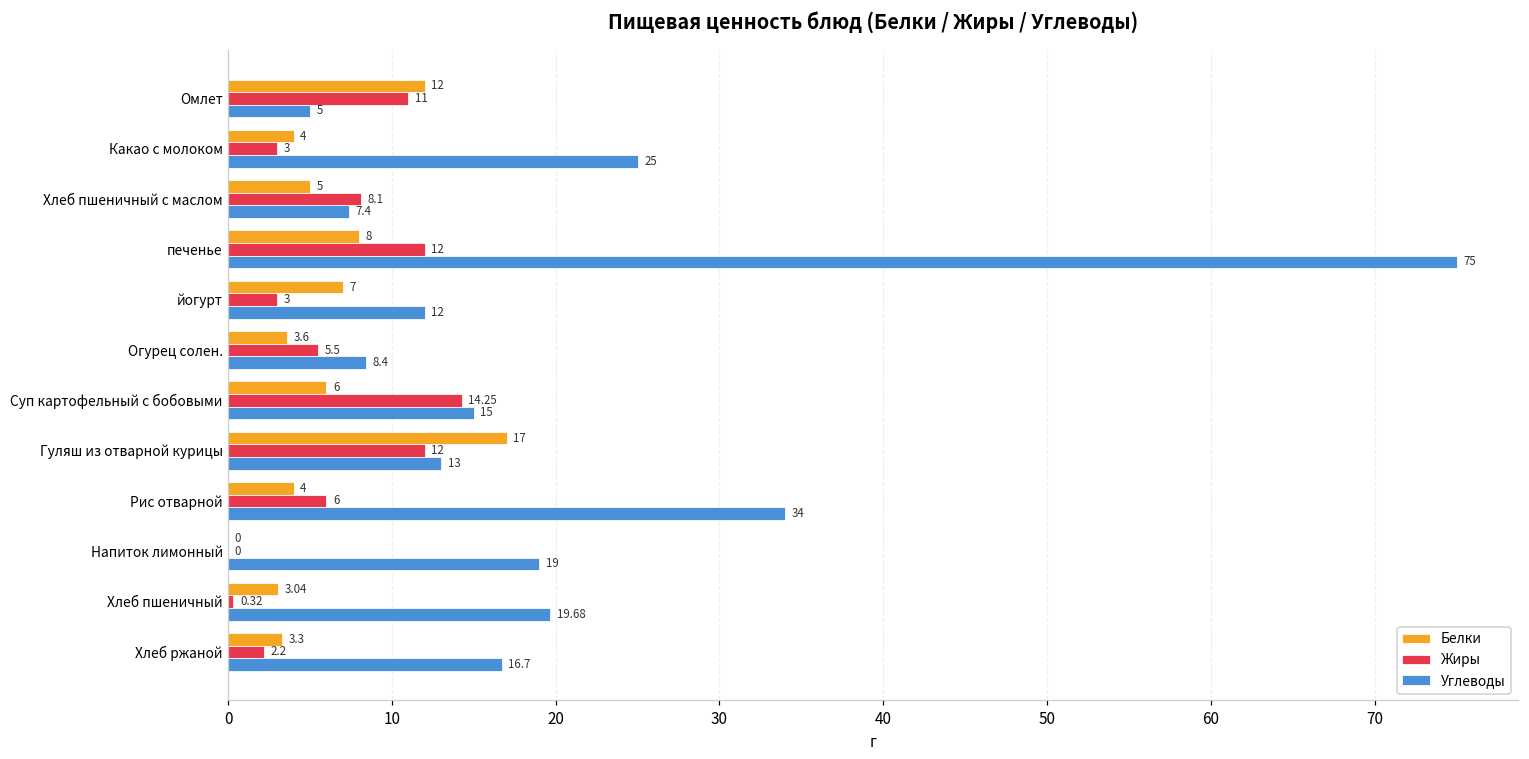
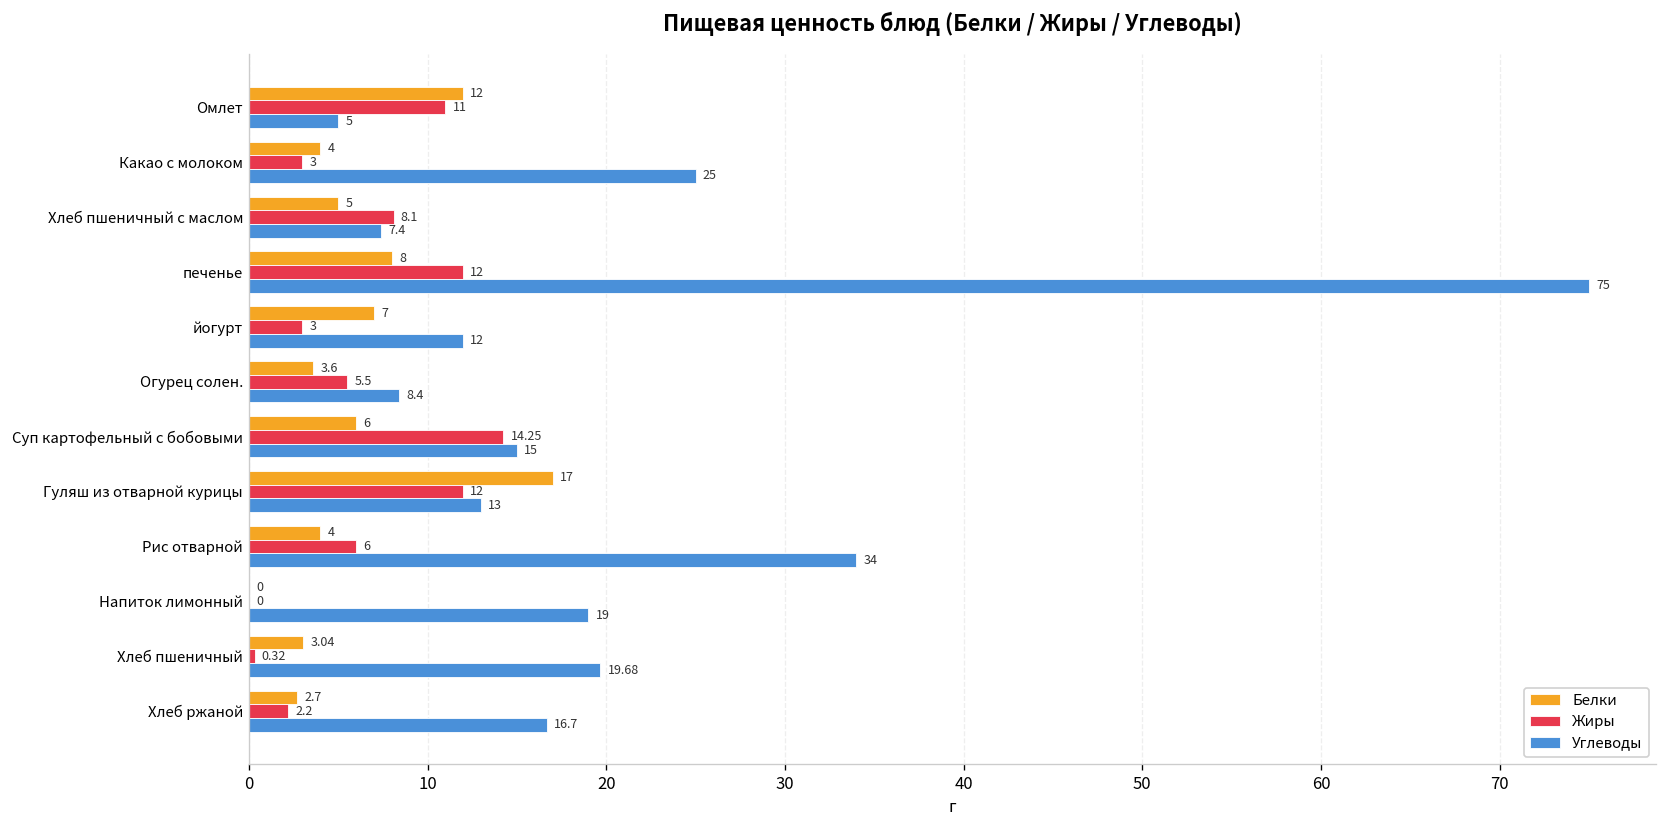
Белки, Хлеб ржаной: 3.3 -> 2.7
